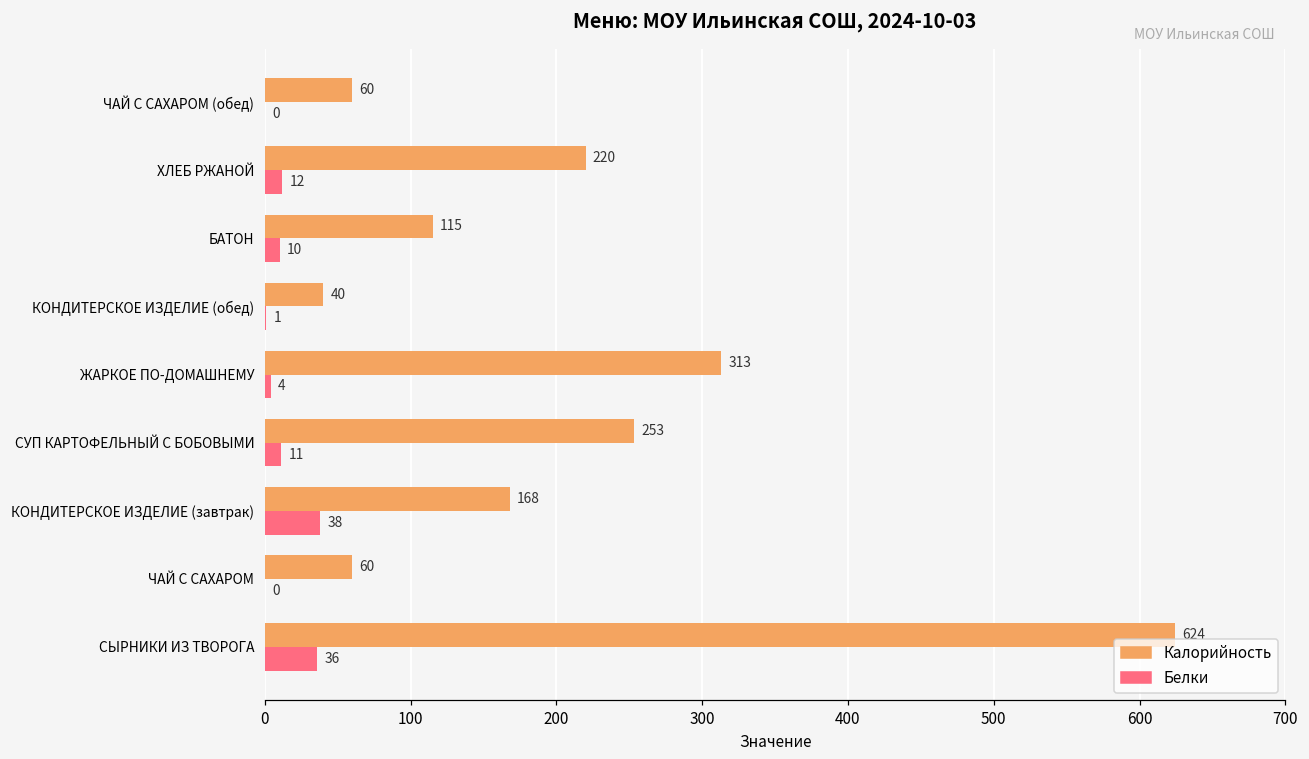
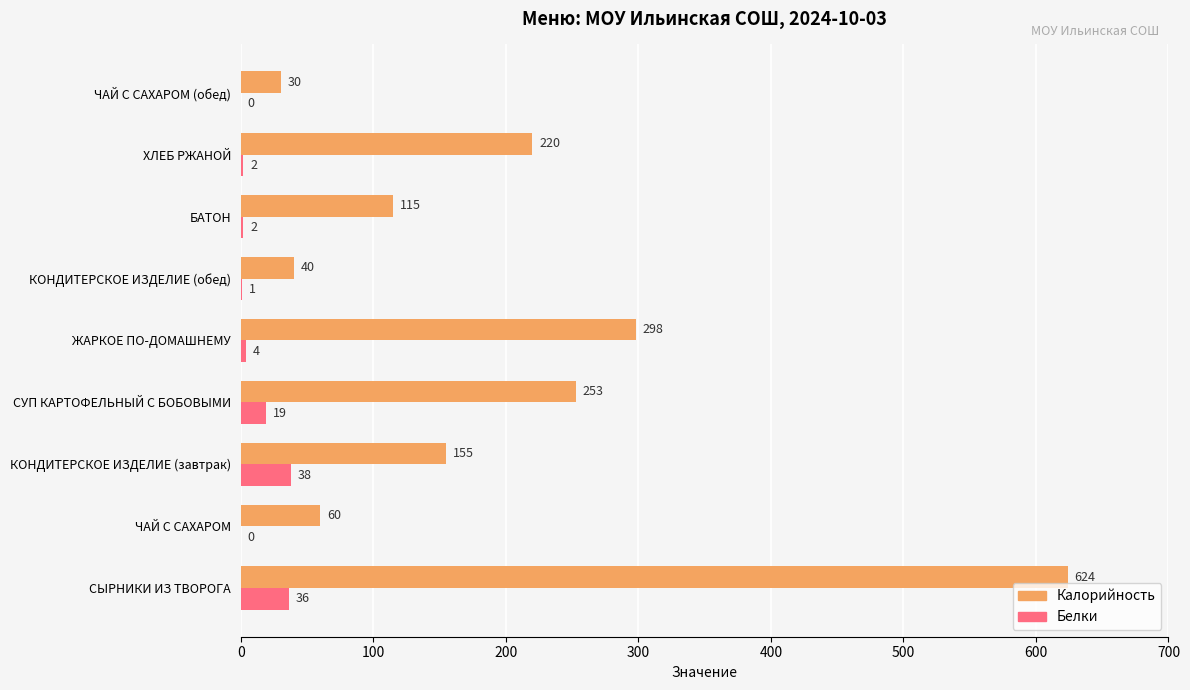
Калорийность, ЧАЙ С САХАРОМ (обед): 60 -> 30
Белки, ХЛЕБ РЖАНОЙ: 12 -> 2
Белки, БАТОН: 10 -> 2
Калорийность, ЖАРКОЕ ПО-ДОМАШНЕМУ: 313 -> 298
Белки, СУП КАРТОФЕЛЬНЫЙ С БОБОВЫМИ: 11 -> 19
Калорийность, КОНДИТЕРСКОЕ ИЗДЕЛИЕ (завтрак): 168 -> 155
